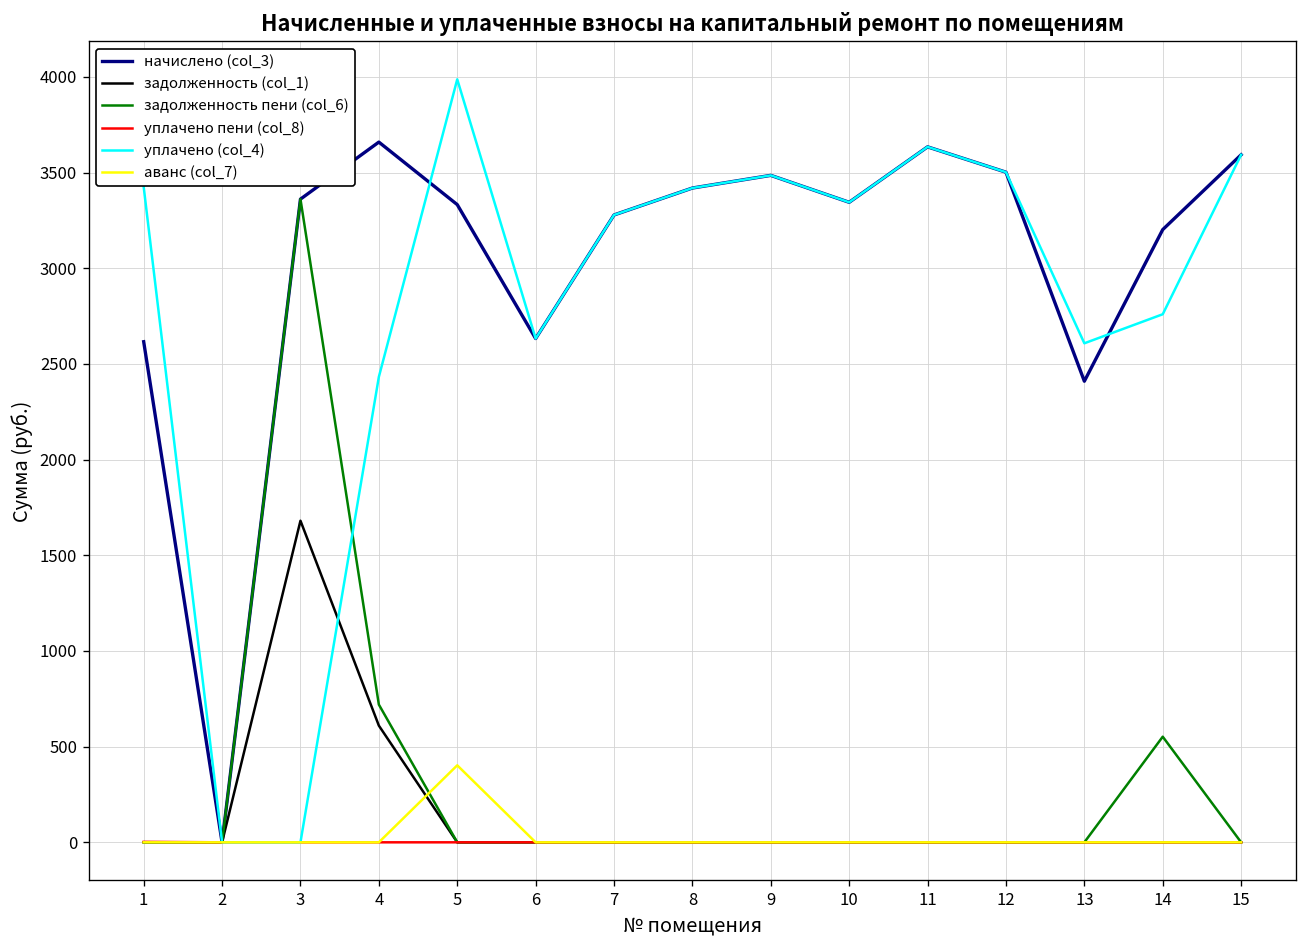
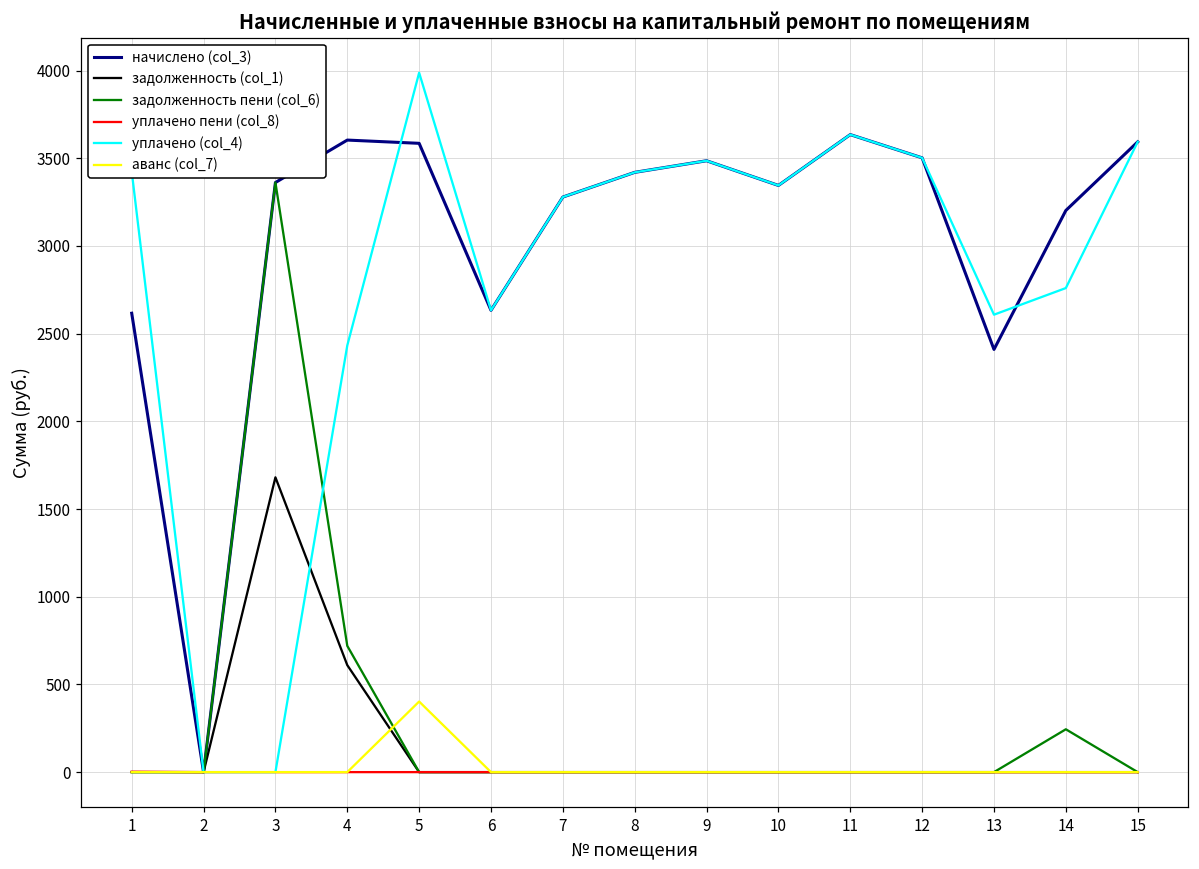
начислено (col_3), 4: 3660 -> 3600
начислено (col_3), 5: 3330 -> 3590
задолженность пени (col_6), 14: 550 -> 240
